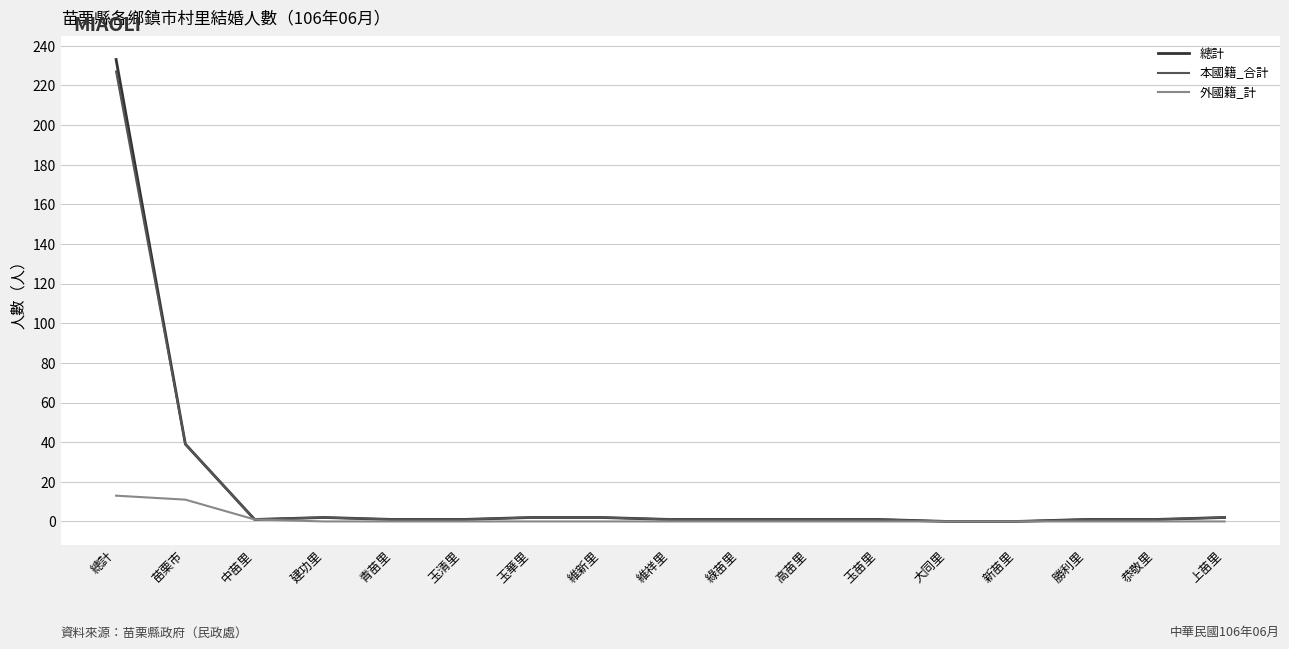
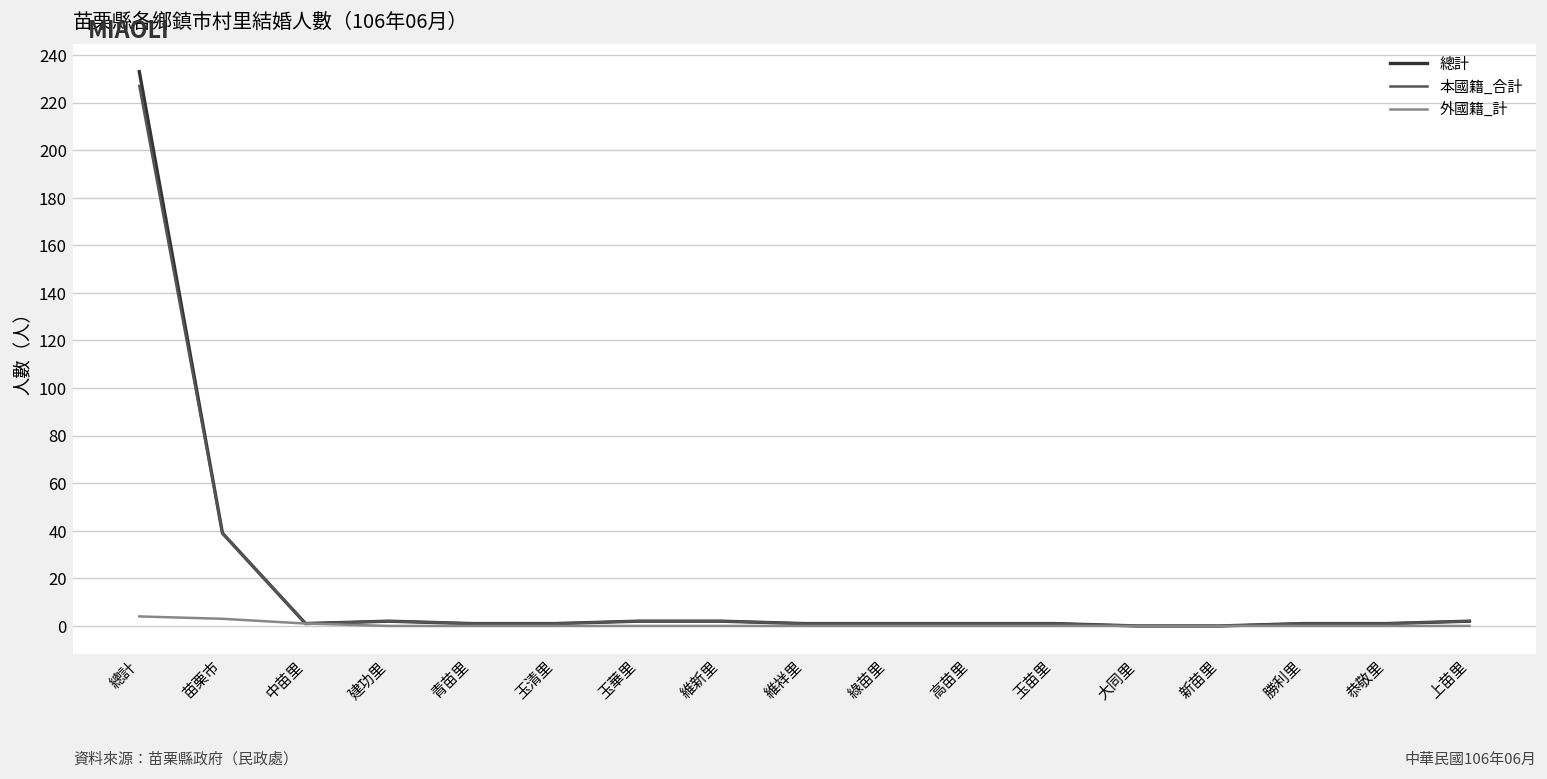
外國籍_計, 總計: 13 -> 4
外國籍_計, 苗栗市: 11 -> 3
